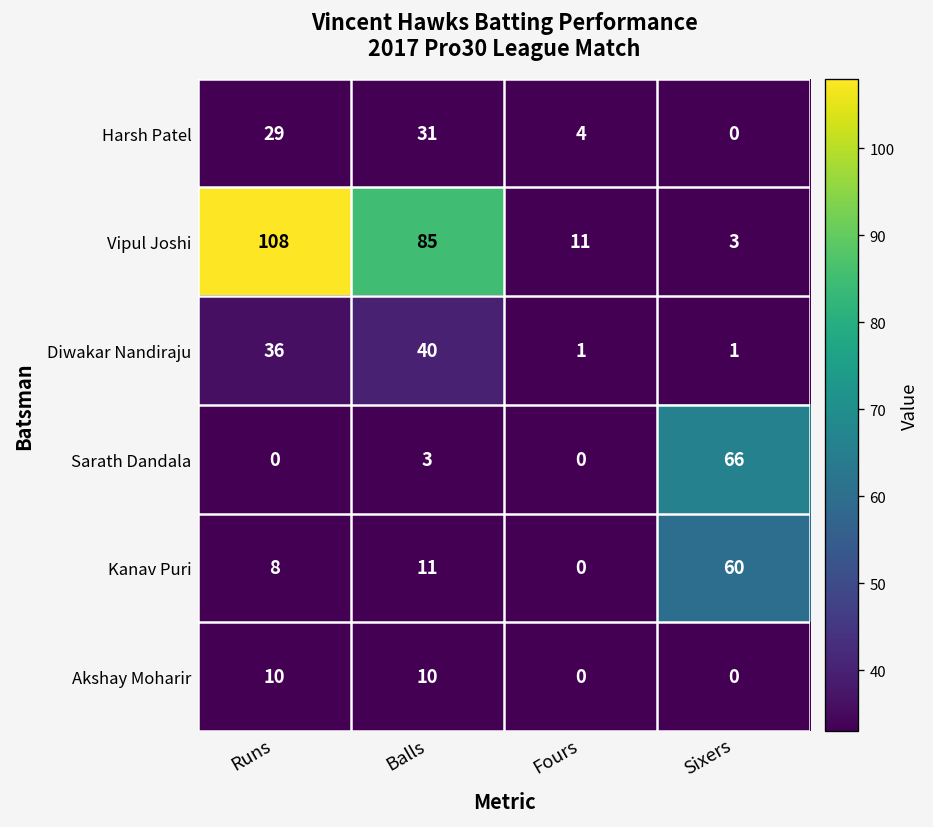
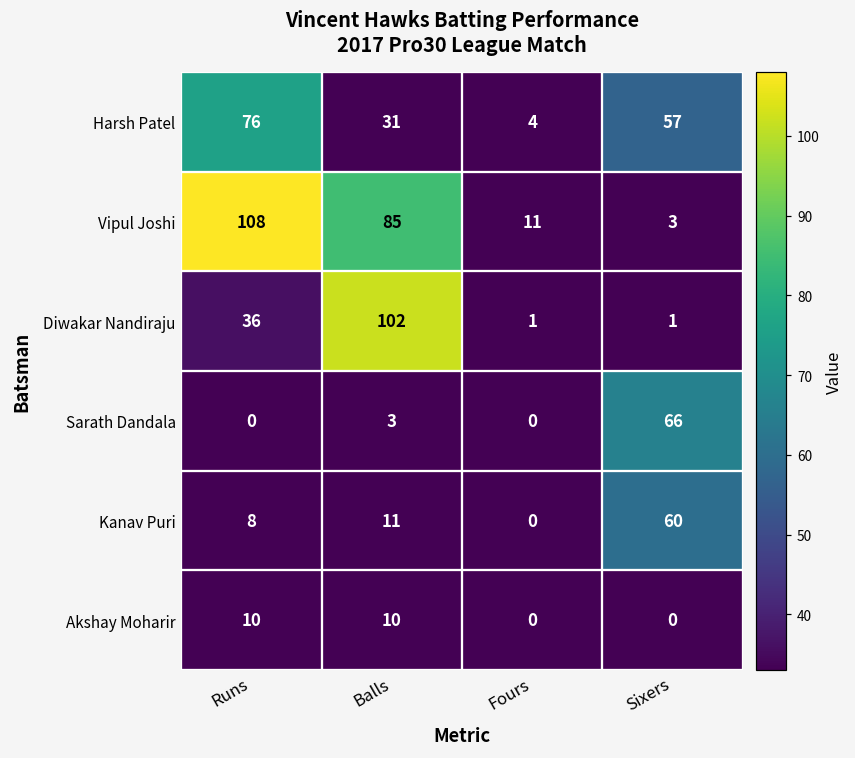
Harsh Patel, Runs: 29 -> 76
Harsh Patel, Sixers: 0 -> 57
Diwakar Nandiraju, Balls: 40 -> 102
